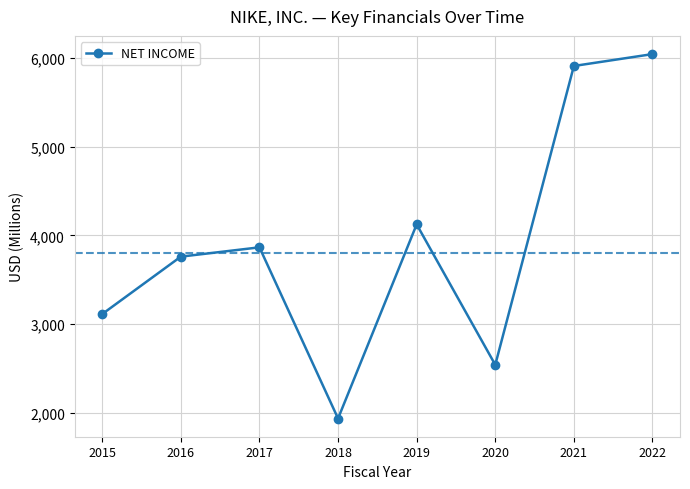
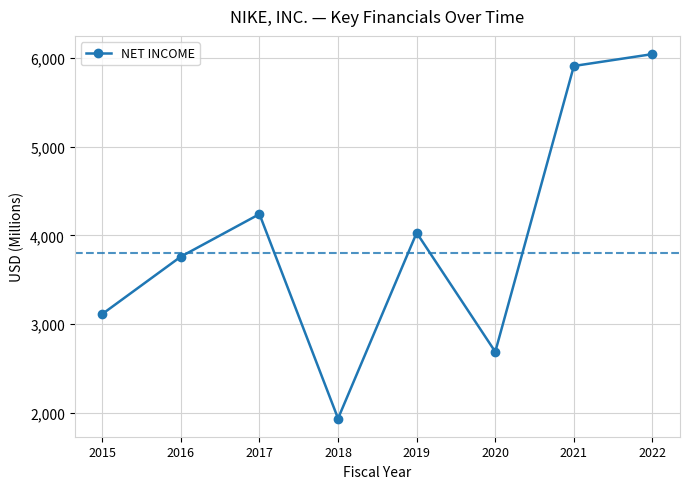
2017: 3,900 -> 4,200
2019: 4,100 -> 4,000
2020: 2,500 -> 2,700
